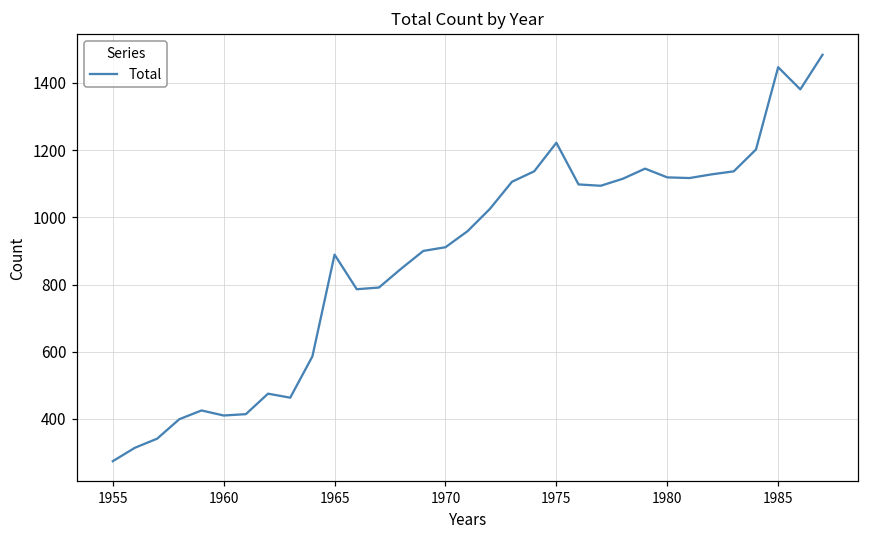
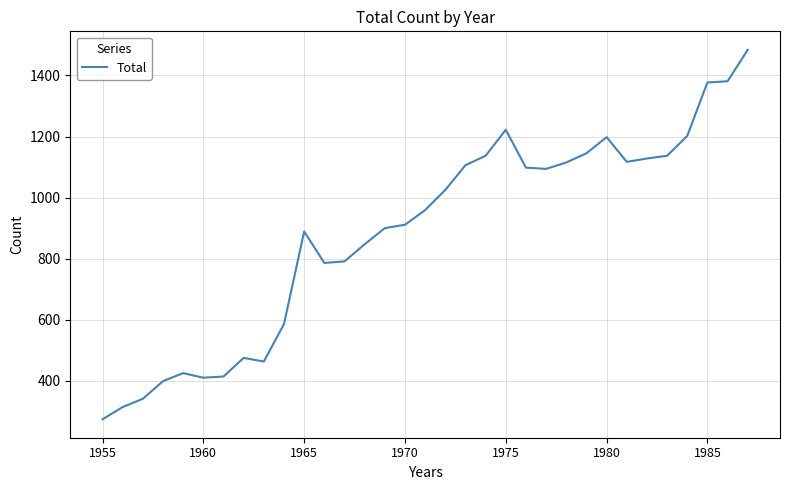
1980: 1120 -> 1200
1985: 1450 -> 1380
